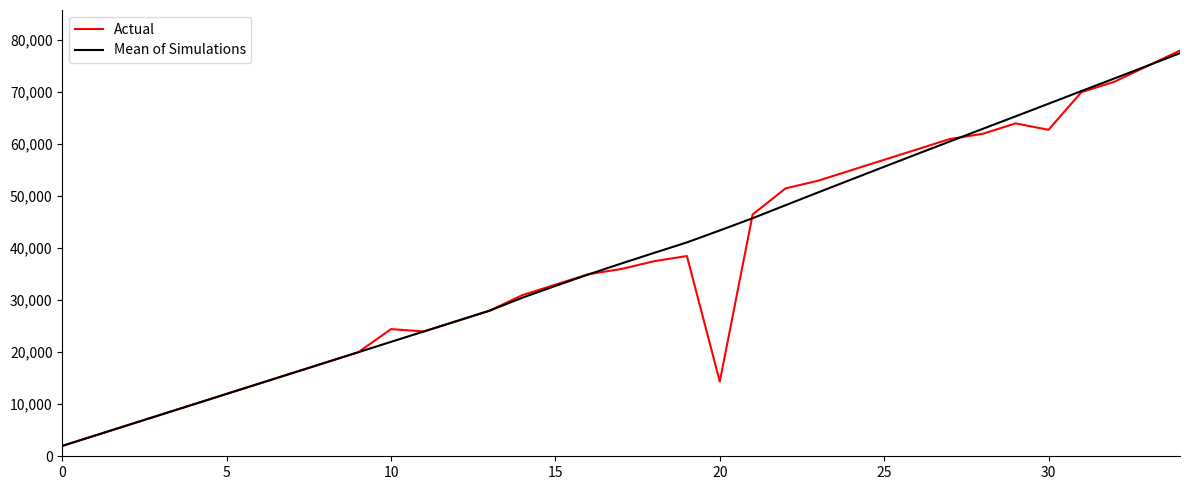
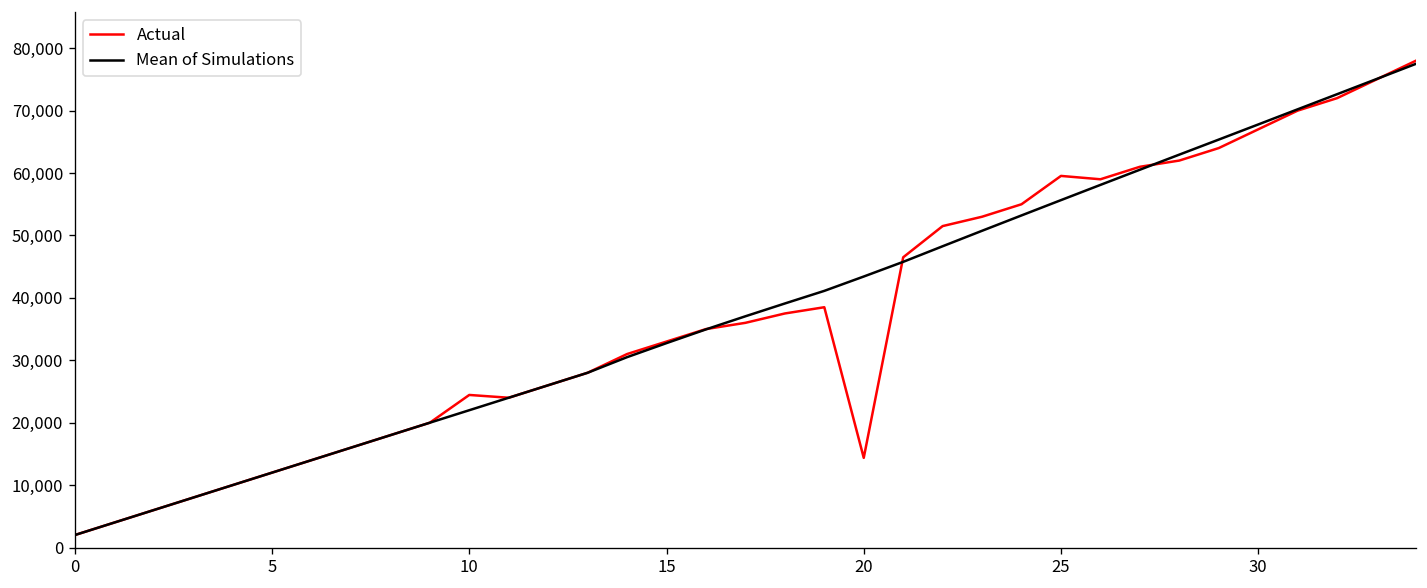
Actual, 25: 57,000 -> 60,000
Actual, 30: 63,000 -> 67,000
